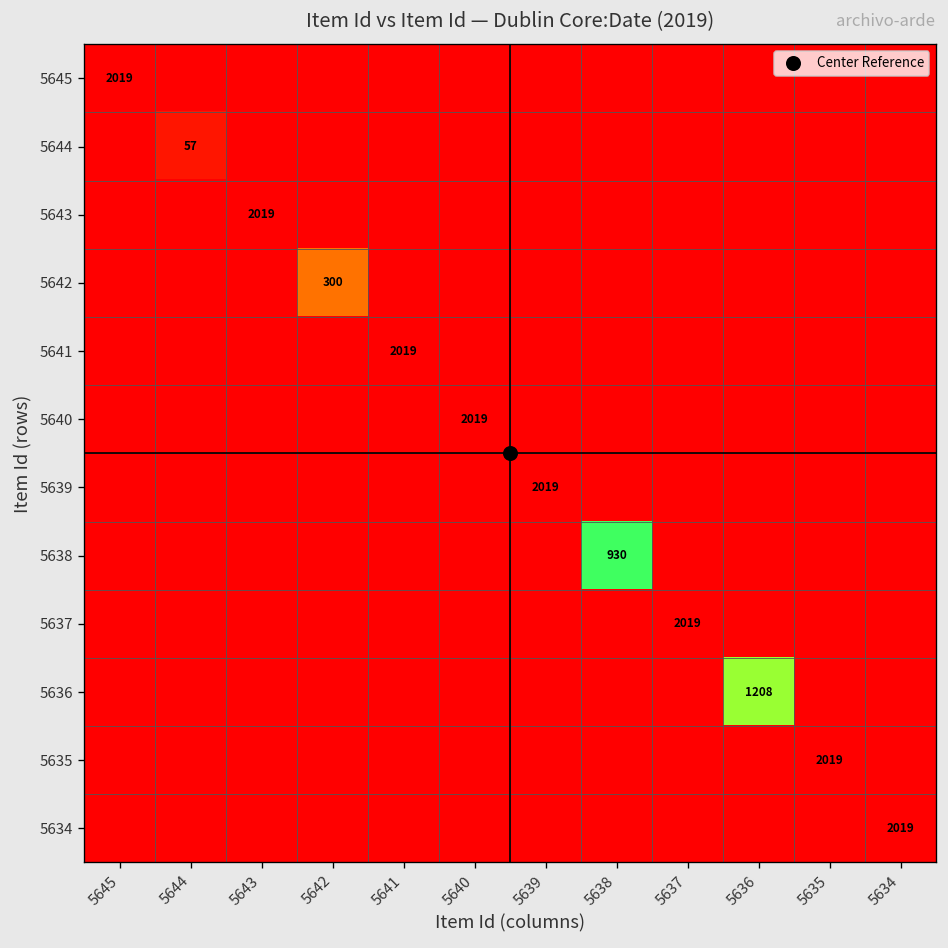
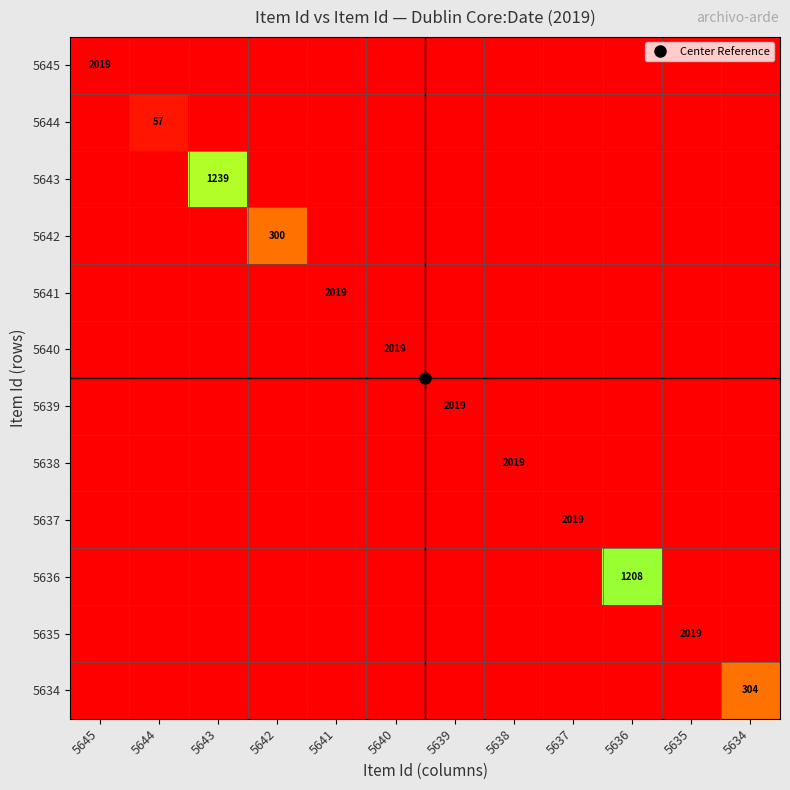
5643, 5643: 2019 -> 1239
5638, 5638: 930 -> 2019
5634, 5634: 2019 -> 304
